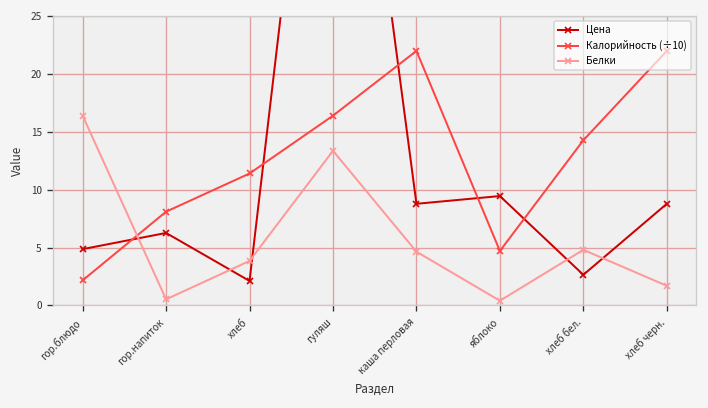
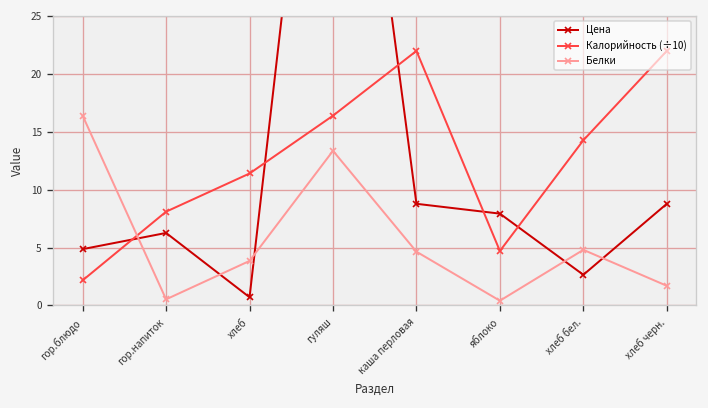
Цена, хлеб: 2 -> 1
Цена, яблоко: 9 -> 8
